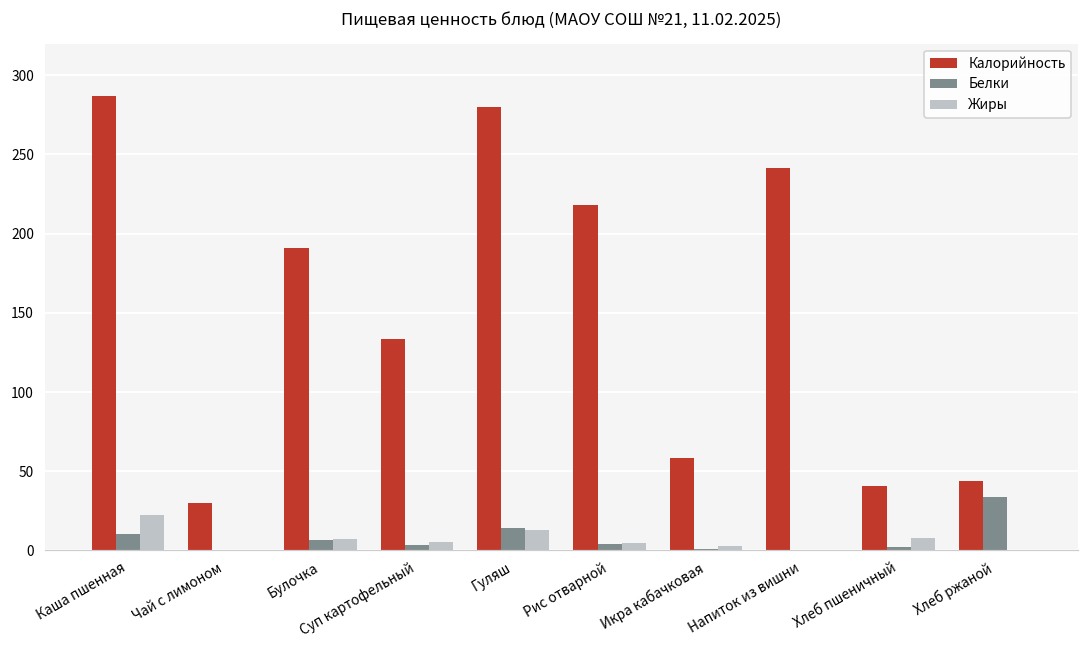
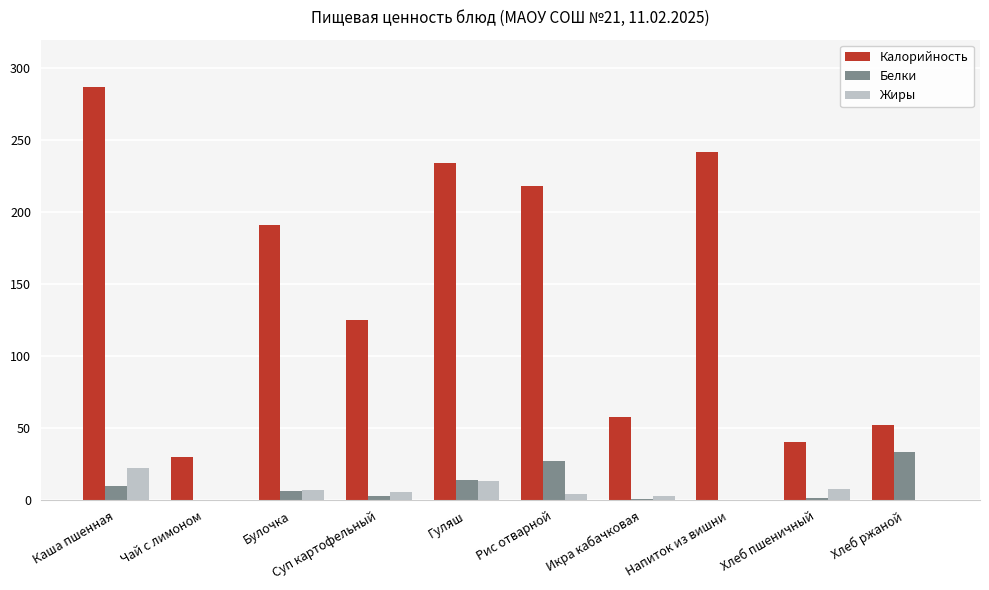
Калорийность, Суп картофельный: 133 -> 126
Калорийность, Гуляш: 280 -> 234
Белки, Рис отварной: 4 -> 28
Калорийность, Хлеб ржаной: 44 -> 52
